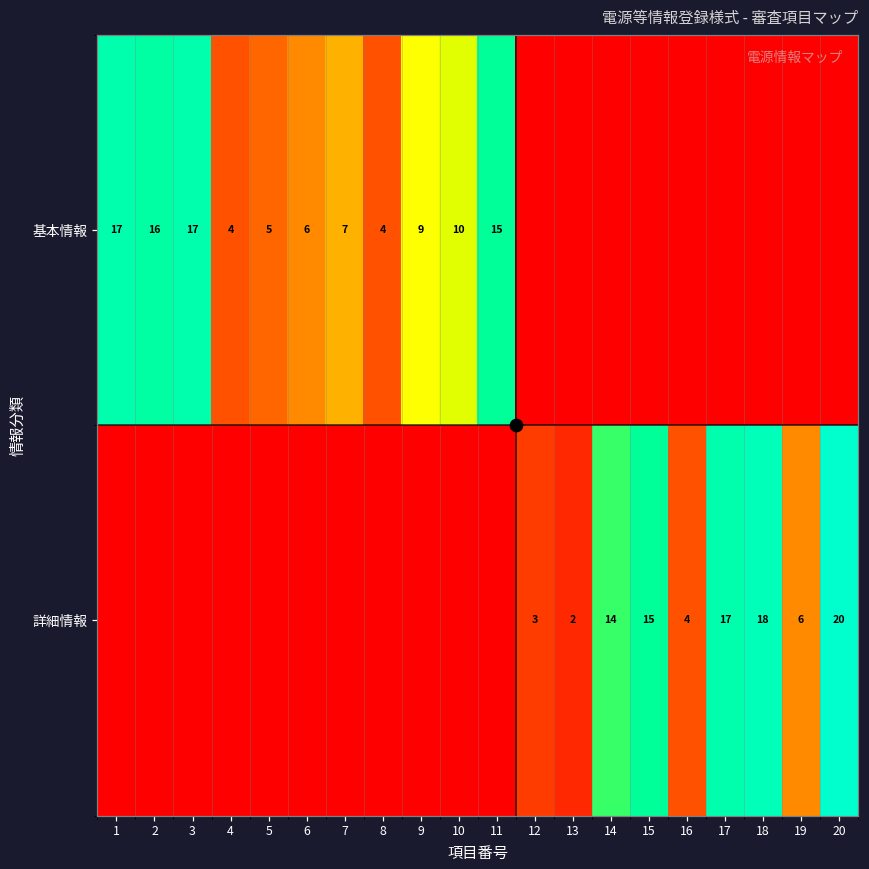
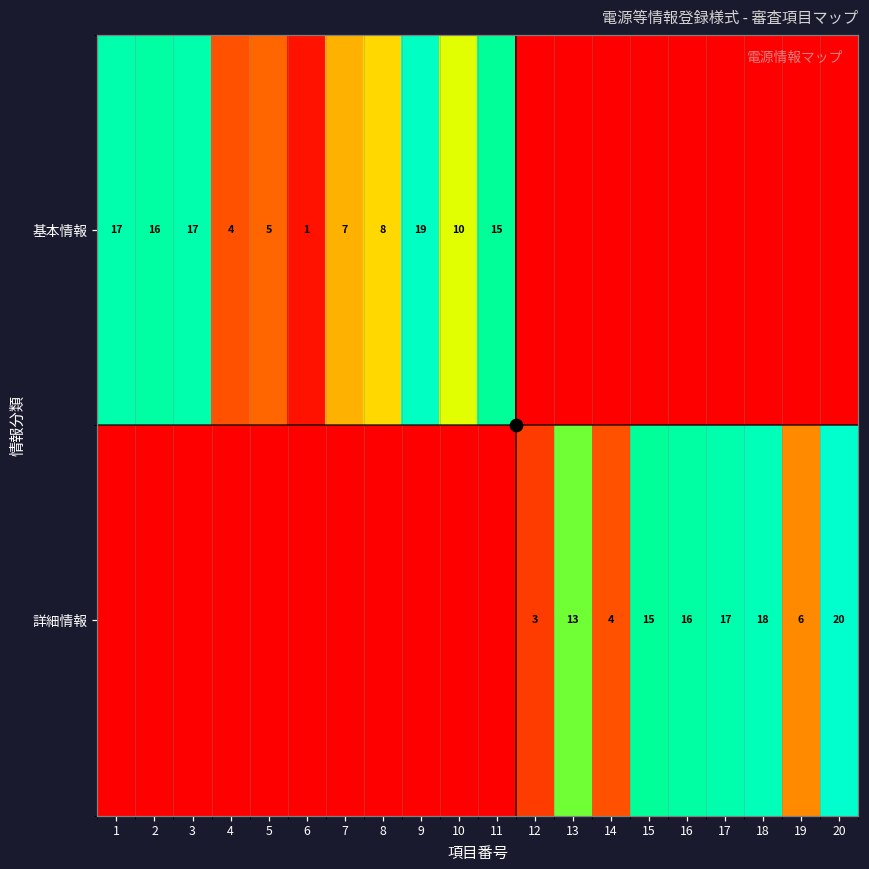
基本情報, 6: 6 -> 1
基本情報, 8: 4 -> 8
基本情報, 9: 9 -> 19
詳細情報, 13: 2 -> 13
詳細情報, 14: 14 -> 4
詳細情報, 16: 4 -> 16
